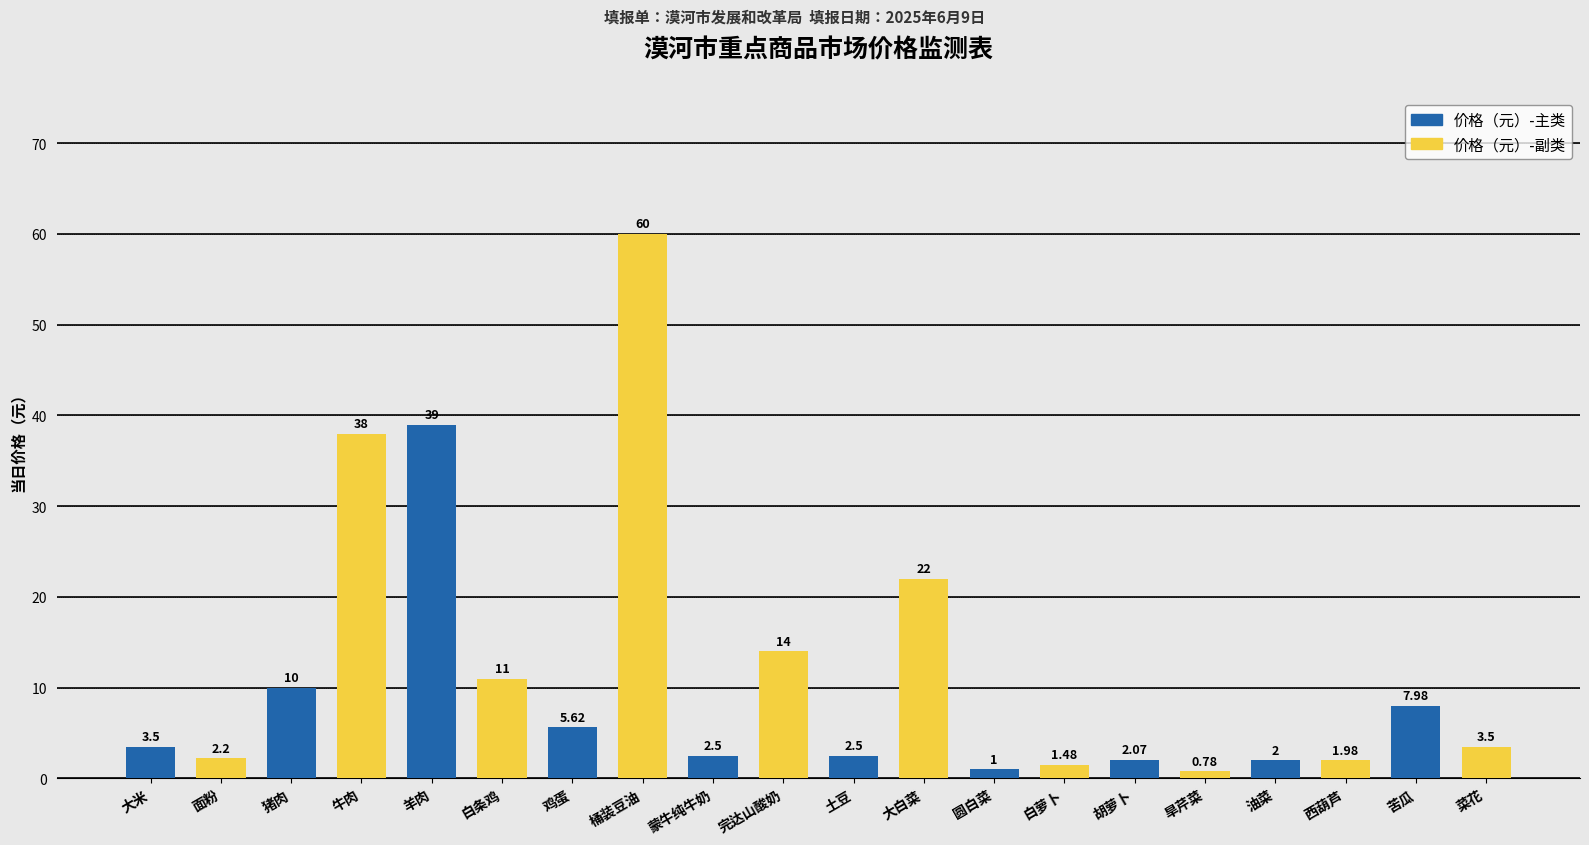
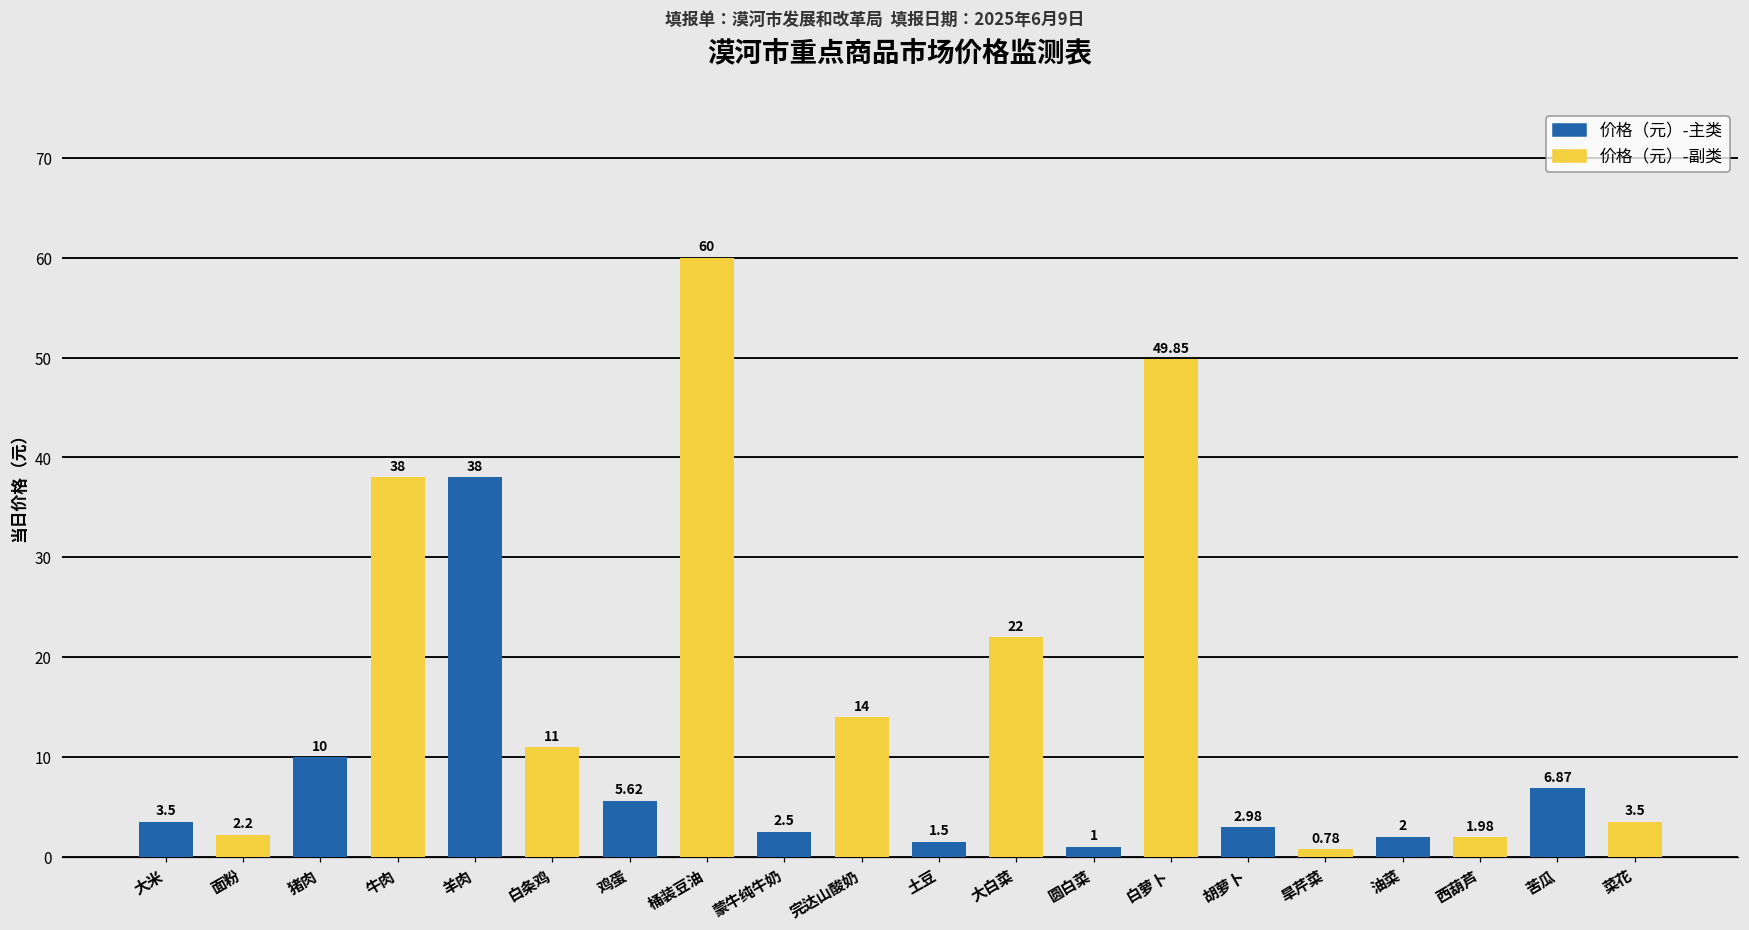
价格（元）-主类, 羊肉: 39 -> 38
价格（元）-主类, 土豆: 2.5 -> 1.5
价格（元）-副类, 白萝卜: 1.48 -> 49.85
价格（元）-主类, 胡萝卜: 2.07 -> 2.98
价格（元）-主类, 苦瓜: 7.98 -> 6.87
